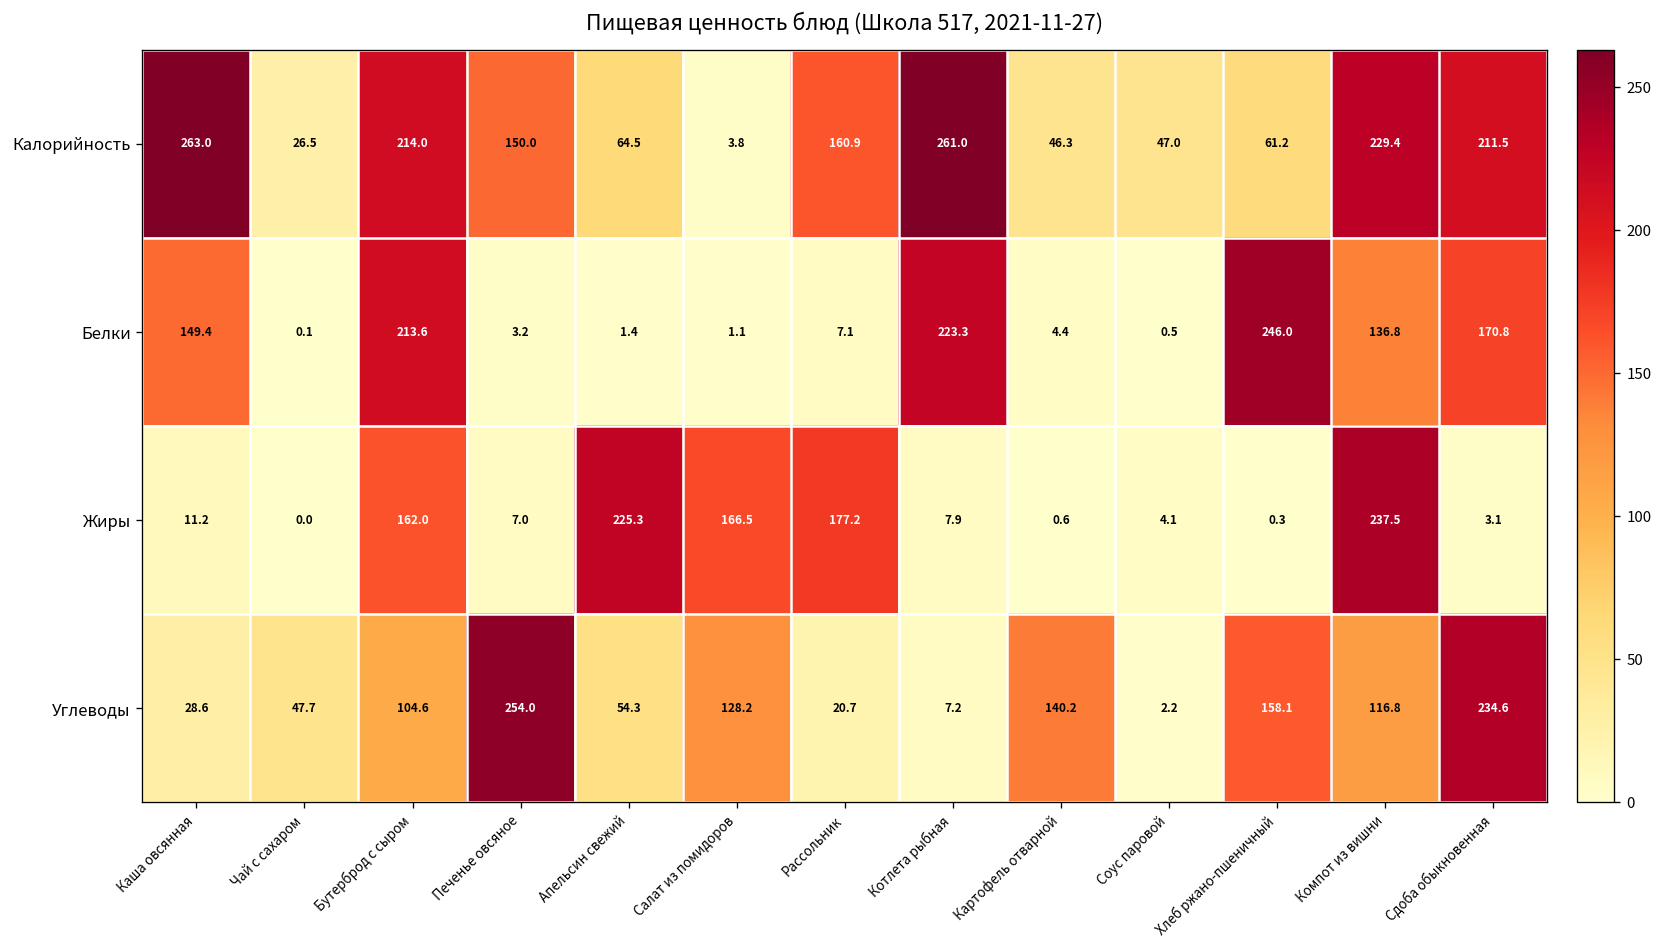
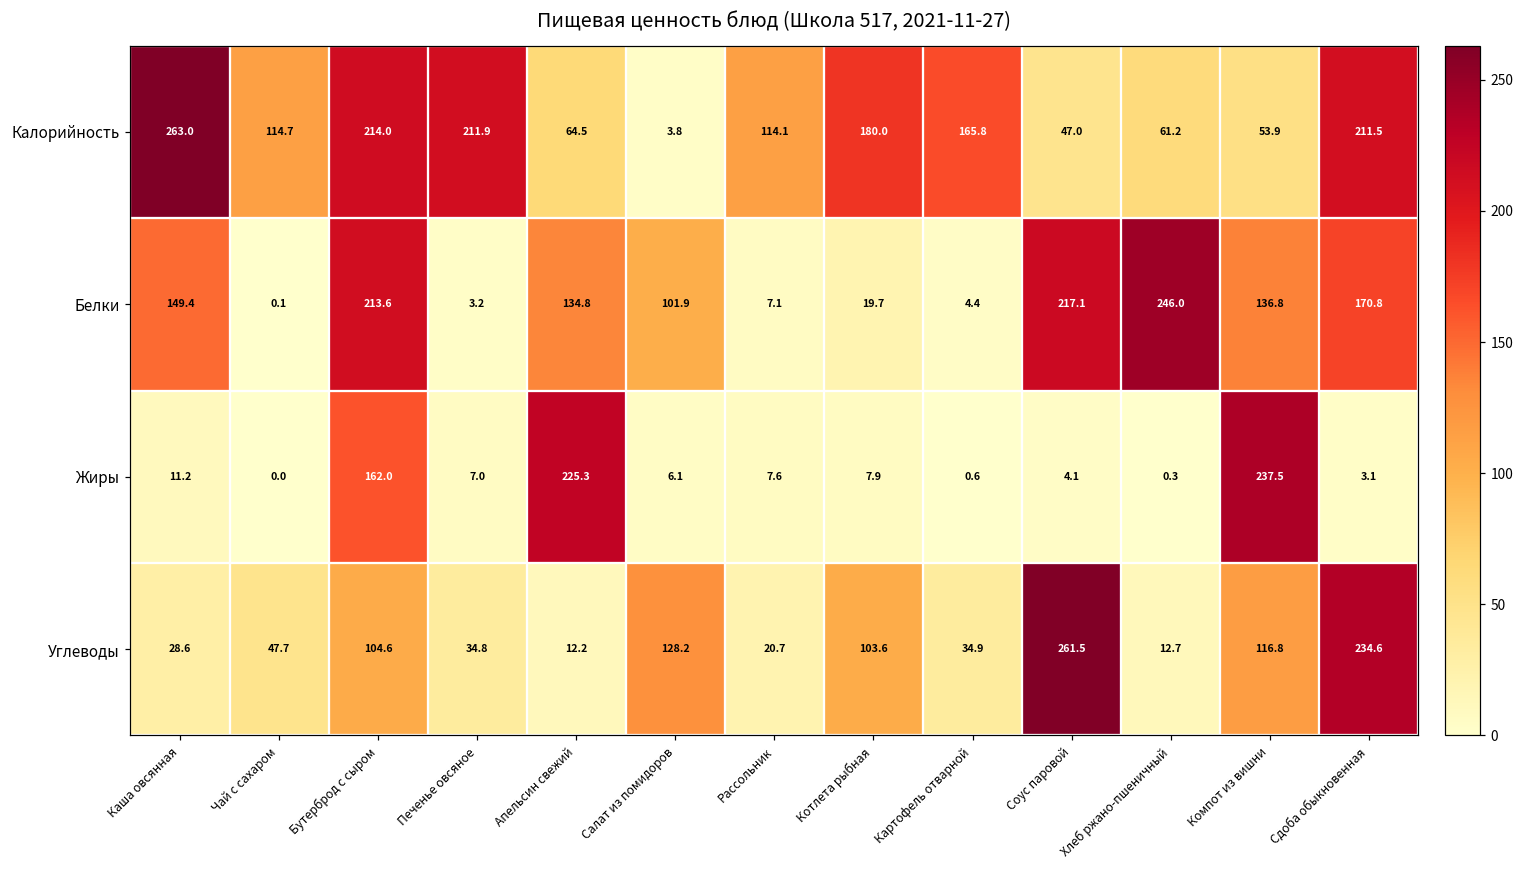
Калорийность, Чай с сахаром: 26.5 -> 114.7
Калорийность, Печенье овсяное: 150.0 -> 211.9
Калорийность, Рассольник: 160.9 -> 114.1
Калорийность, Котлета рыбная: 261.0 -> 180.0
Калорийность, Картофель отварной: 46.3 -> 165.8
Калорийность, Компот из вишни: 229.4 -> 53.9
Белки, Апельсин свежий: 1.4 -> 134.8
Белки, Салат из помидоров: 1.1 -> 101.9
Белки, Котлета рыбная: 223.3 -> 19.7
Белки, Соус паровой: 0.5 -> 217.1
Жиры, Салат из помидоров: 166.5 -> 6.1
Жиры, Рассольник: 177.2 -> 7.6
Углеводы, Печенье овсяное: 254.0 -> 34.8
Углеводы, Апельсин свежий: 54.3 -> 12.2
Углеводы, Котлета рыбная: 7.2 -> 103.6
Углеводы, Картофель отварной: 140.2 -> 34.9
Углеводы, Соус паровой: 2.2 -> 261.5
Углеводы, Хлеб ржано-пшеничный: 158.1 -> 12.7
